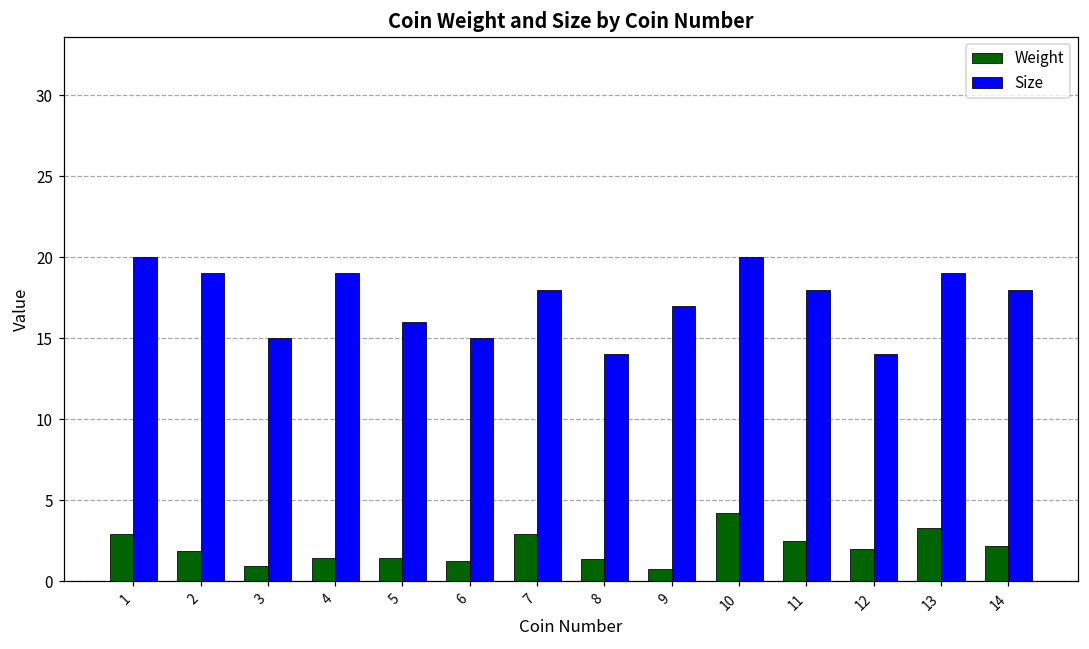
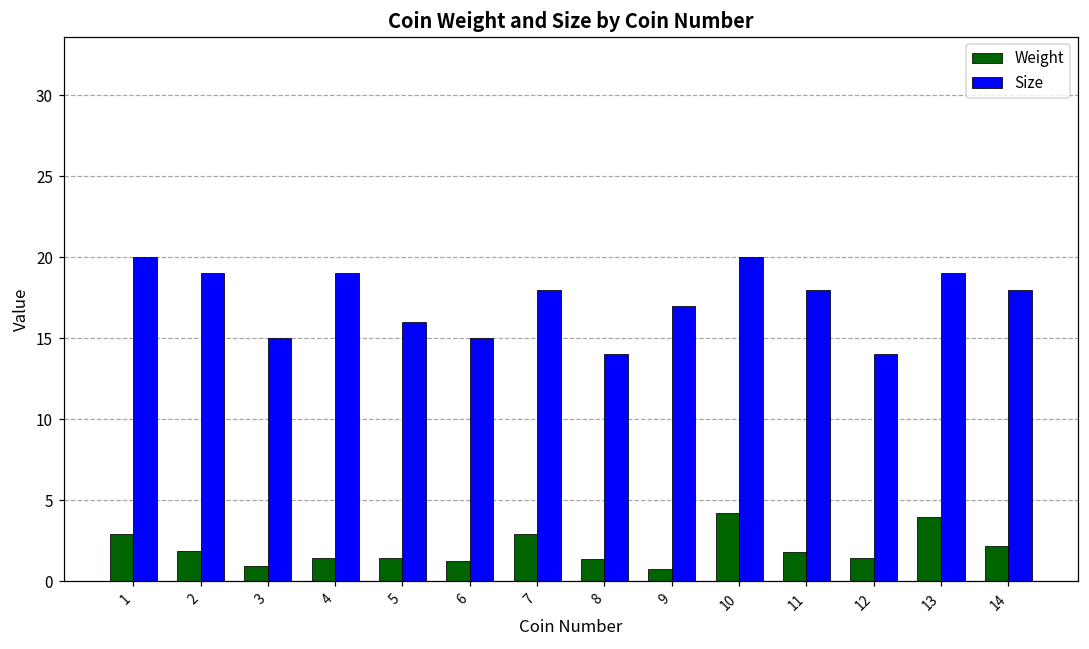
Weight, 11: 2.5 -> 1.8
Weight, 12: 2.0 -> 1.4
Weight, 13: 3.3 -> 4.0
